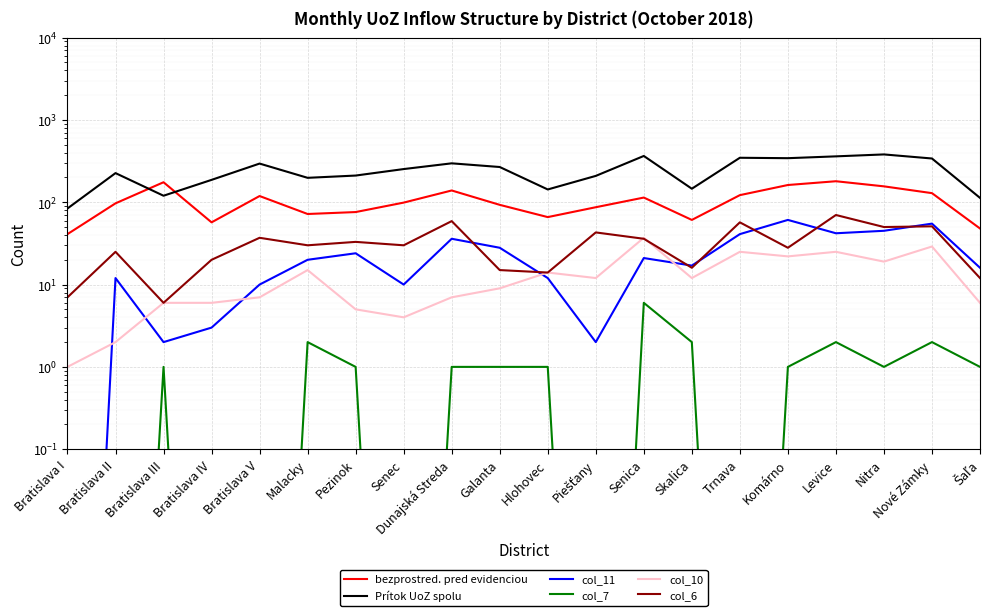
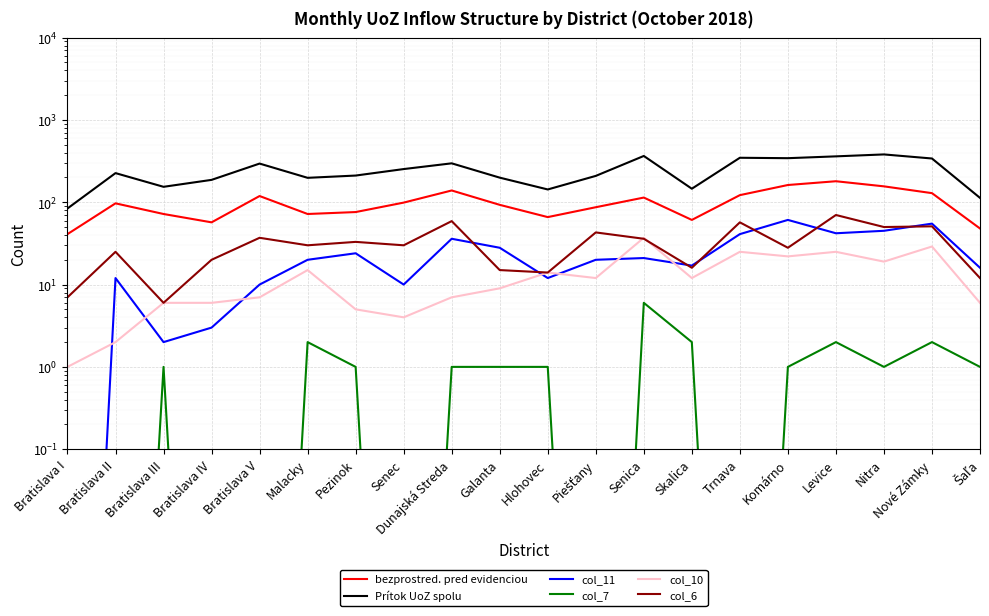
bezprostred. pred evidenciou, Bratislava III: 180 -> 70
Prítok UoZ spolu, Bratislava III: 120 -> 150
Prítok UoZ spolu, Galanta: 270 -> 200
col_11, Piešťany: 2.0 -> 20
